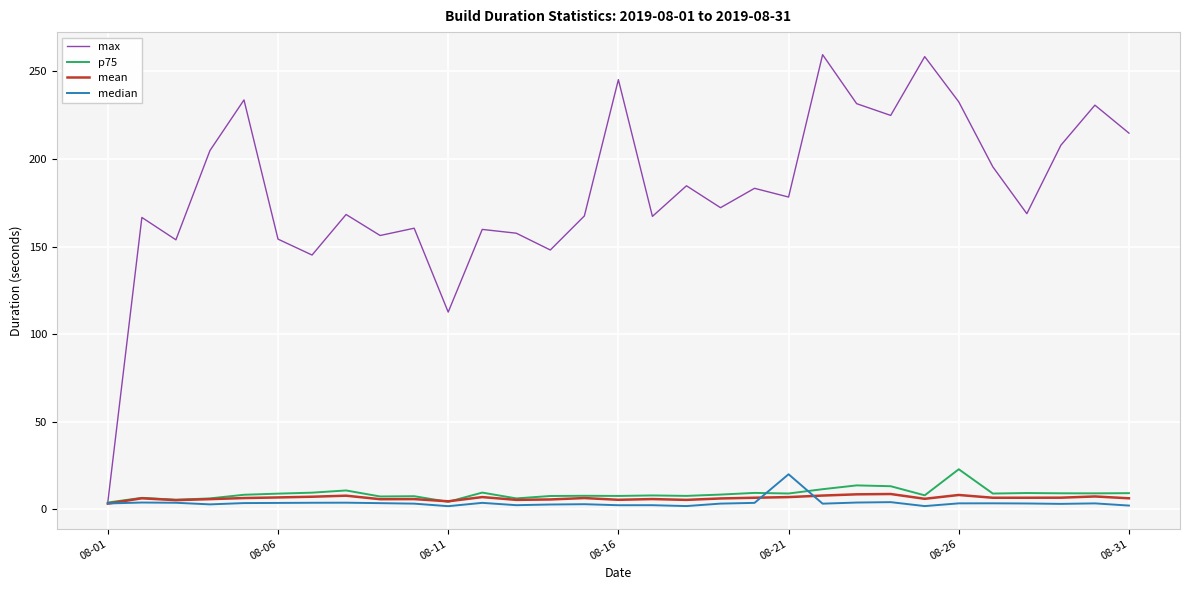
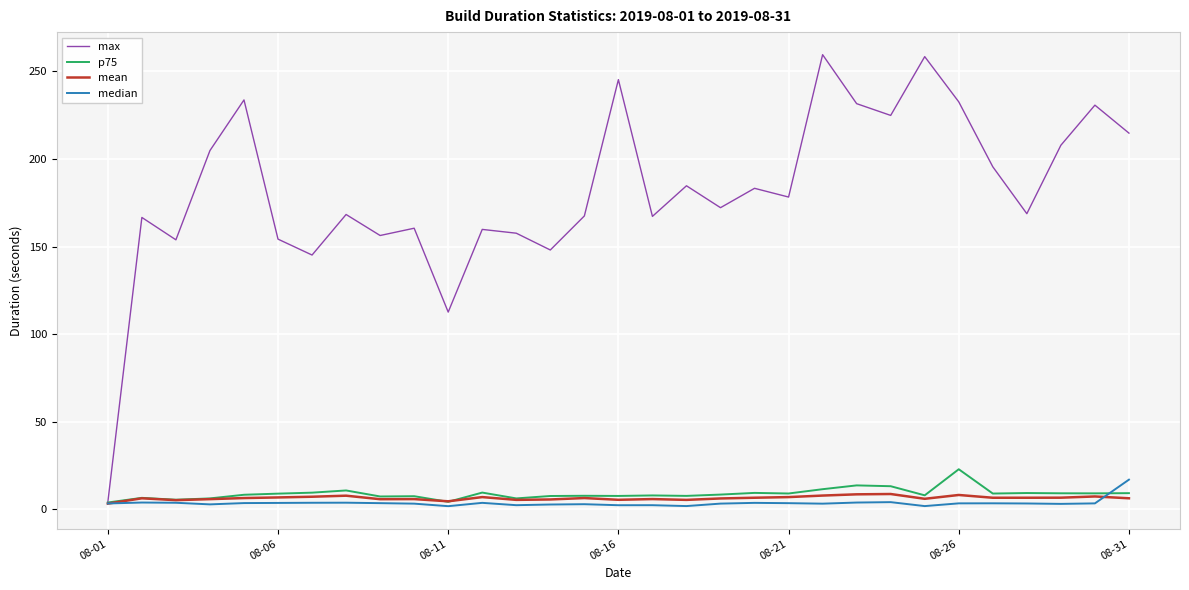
median, 08-21: 20 -> 3
median, 08-31: 2 -> 17
